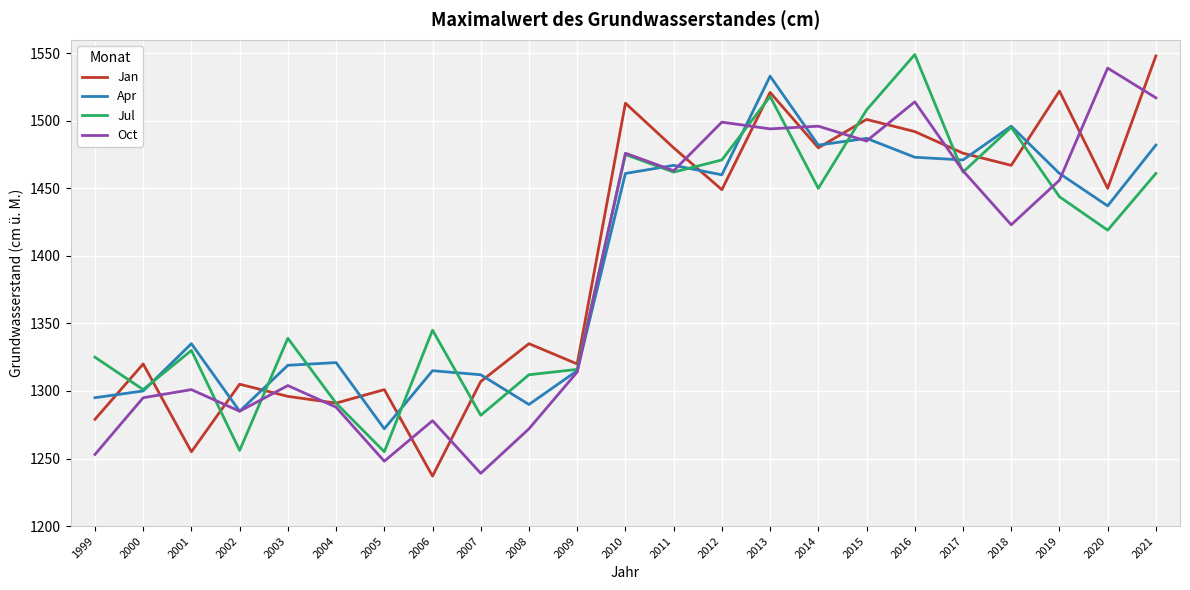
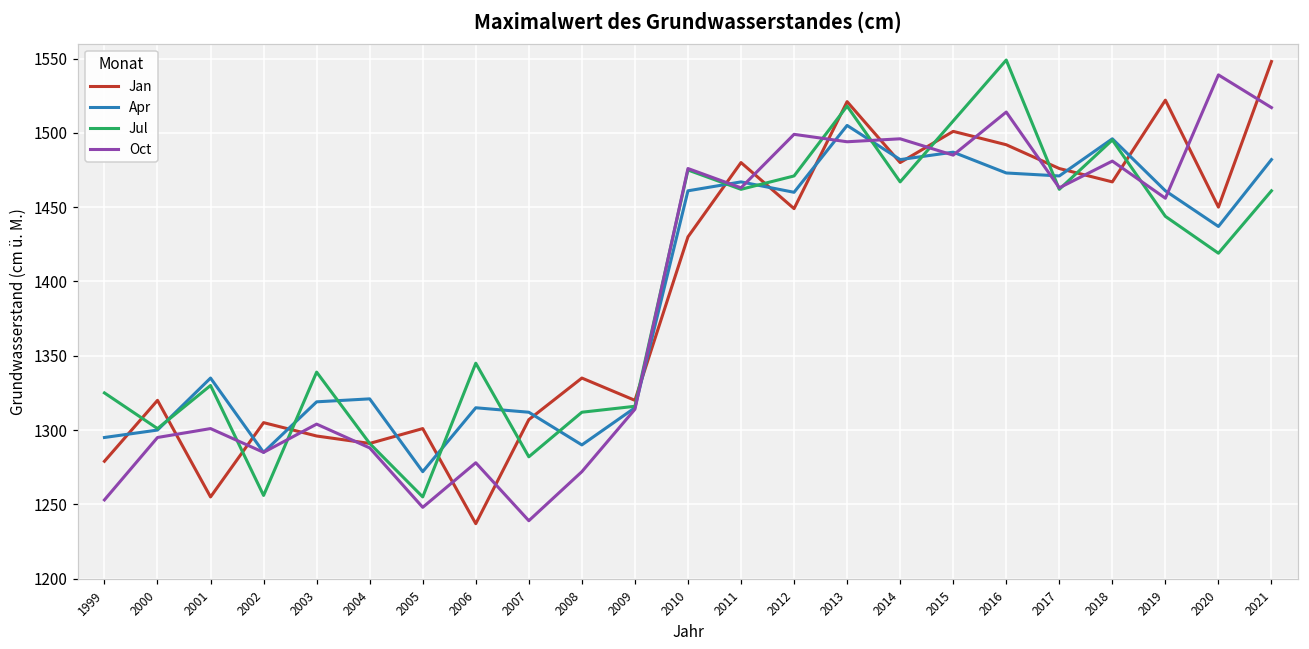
Jan, 2010: 1513 -> 1430
Apr, 2013: 1533 -> 1505
Jul, 2014: 1450 -> 1467
Oct, 2018: 1423 -> 1481
